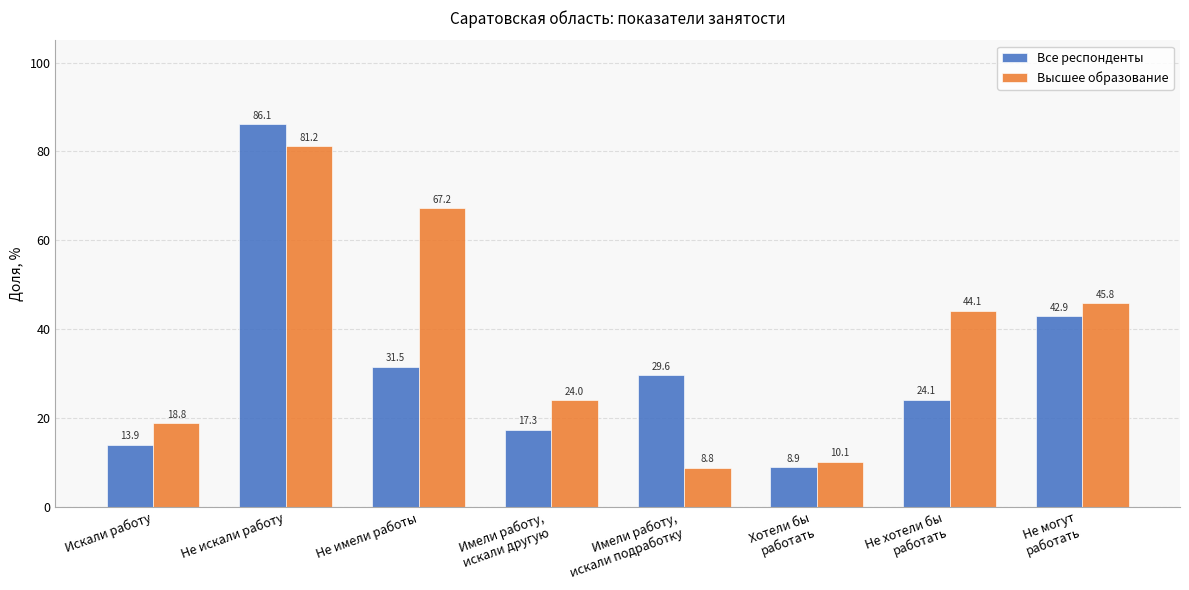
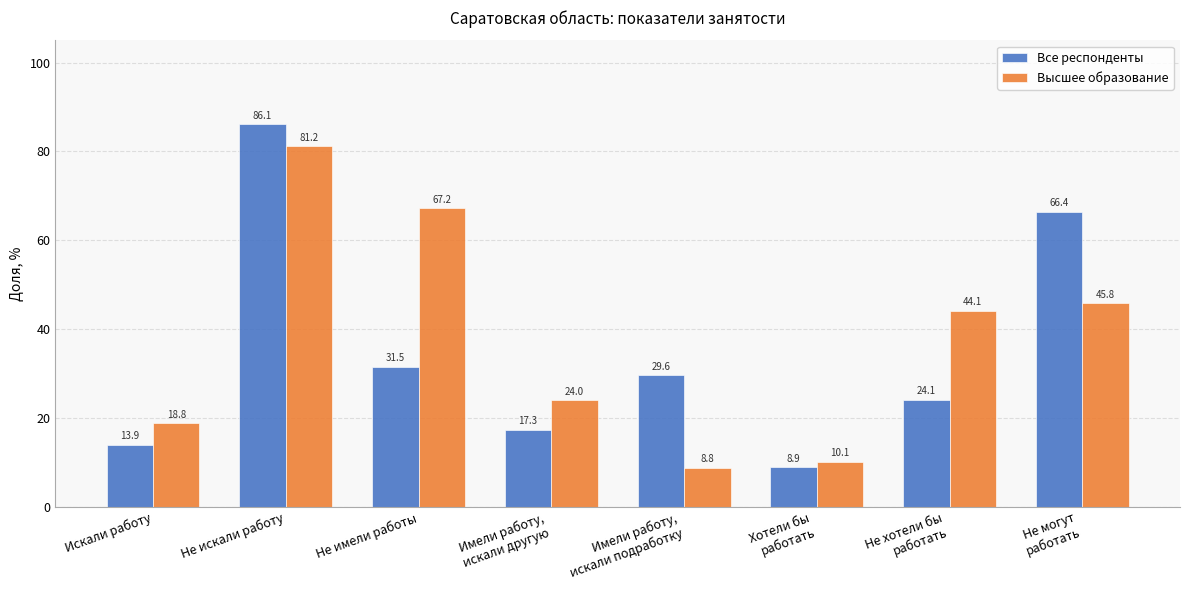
Все респонденты, Не могут работать: 42.9 -> 66.4
